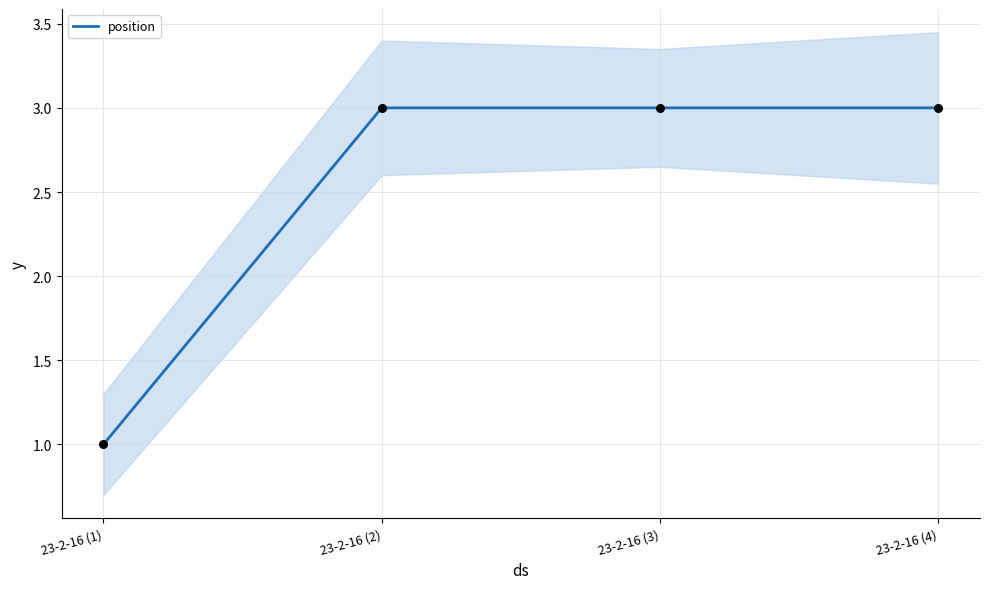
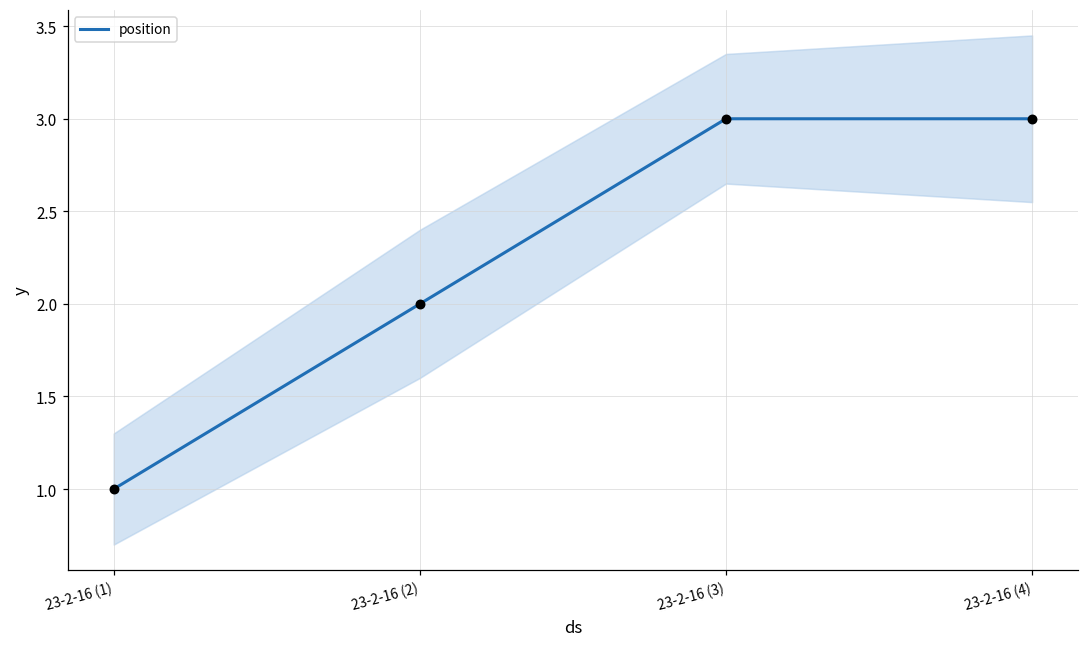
position, 23-2-16 (2): 3 -> 2
